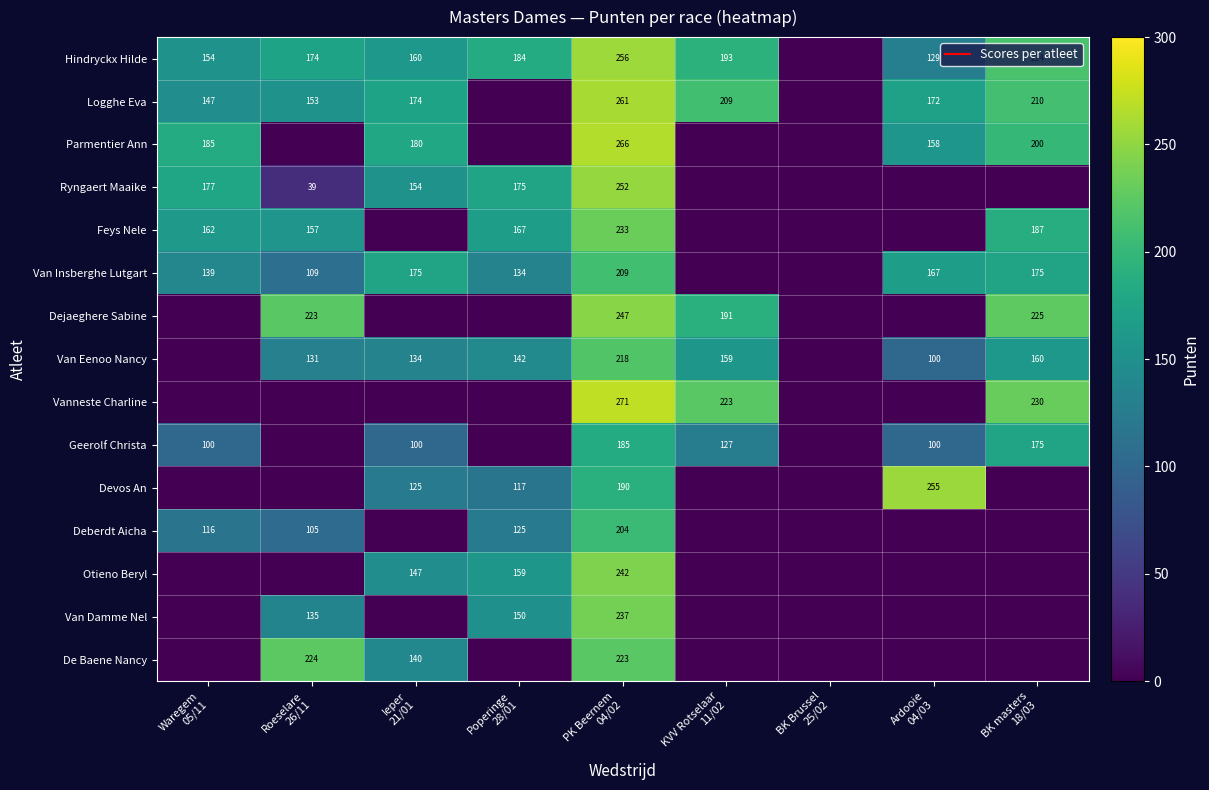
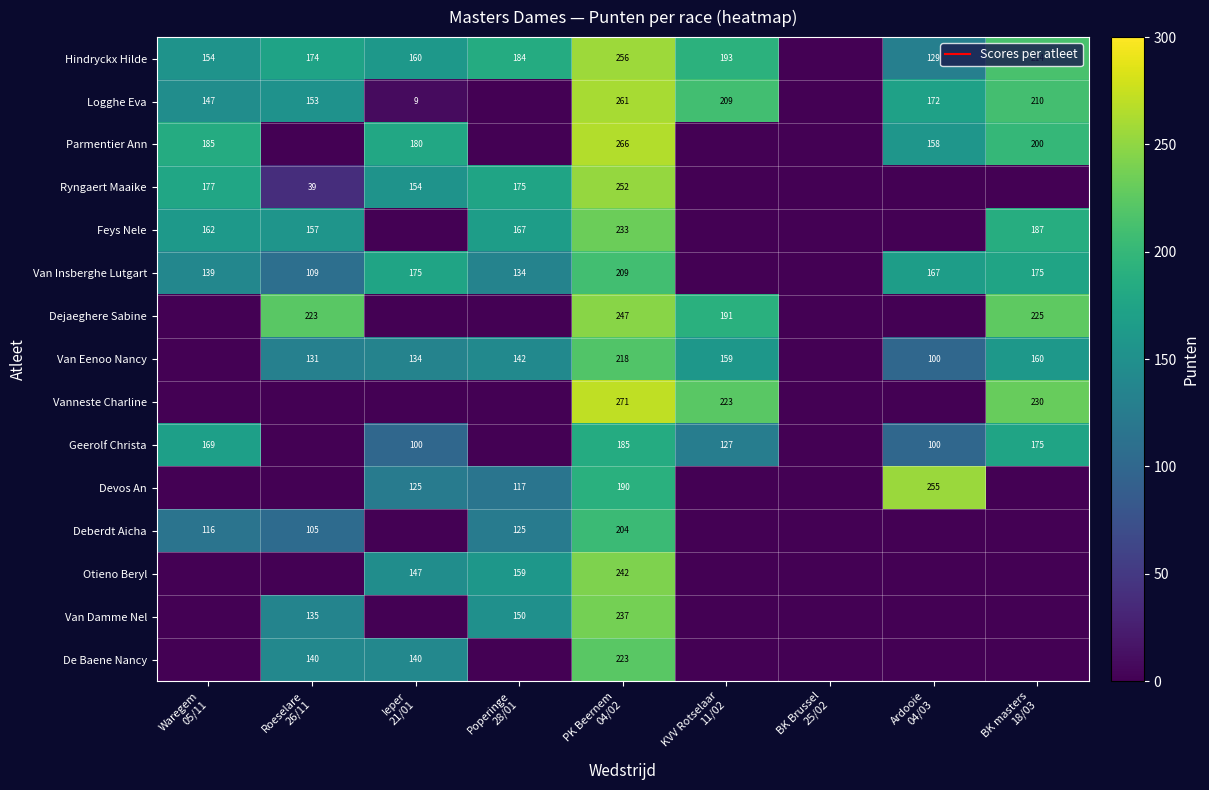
Logghe Eva, Ieper 21/01: 174 -> 9
Geerolf Christa, Waregem 05/11: 100 -> 169
De Baene Nancy, Roeselare 26/11: 224 -> 140
